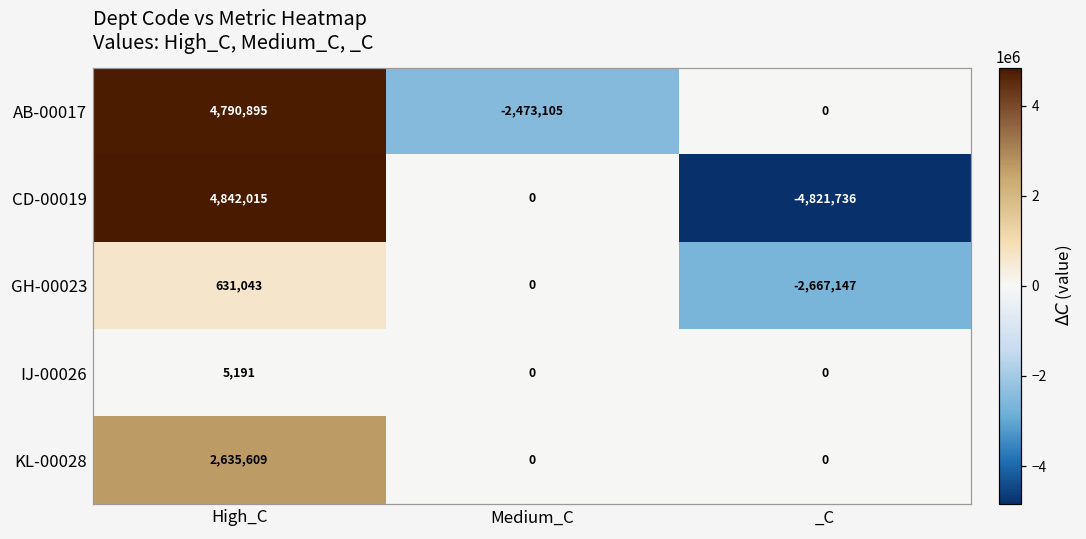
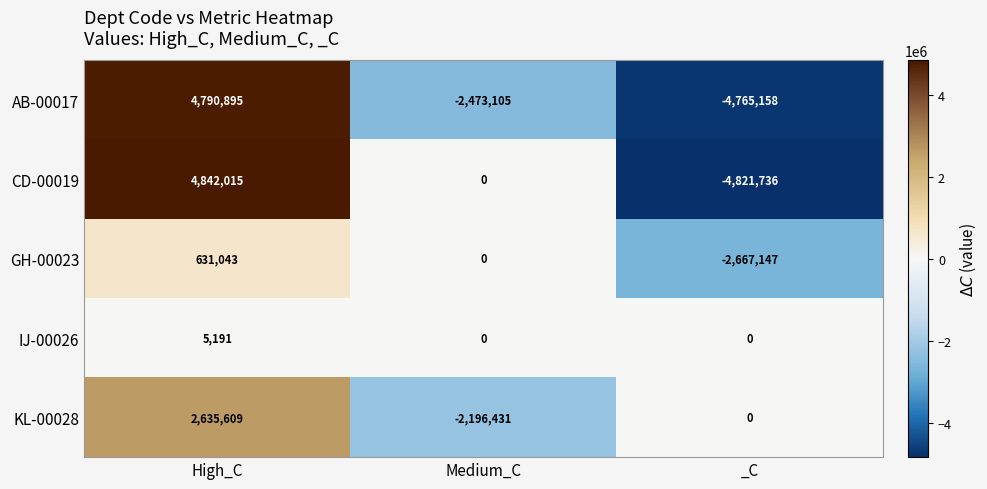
AB-00017, _C: 0 -> -4,765,158
KL-00028, Medium_C: 0 -> -2,196,431
